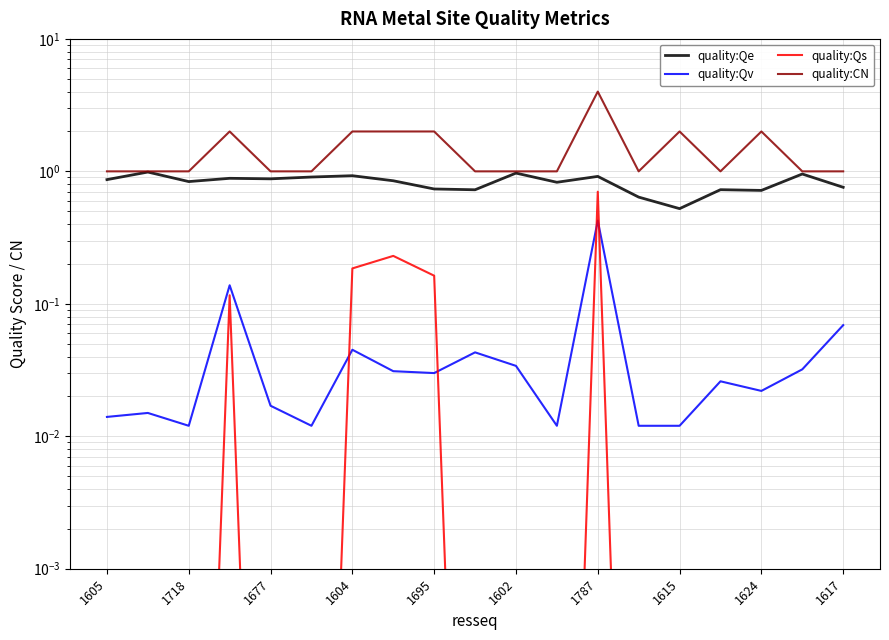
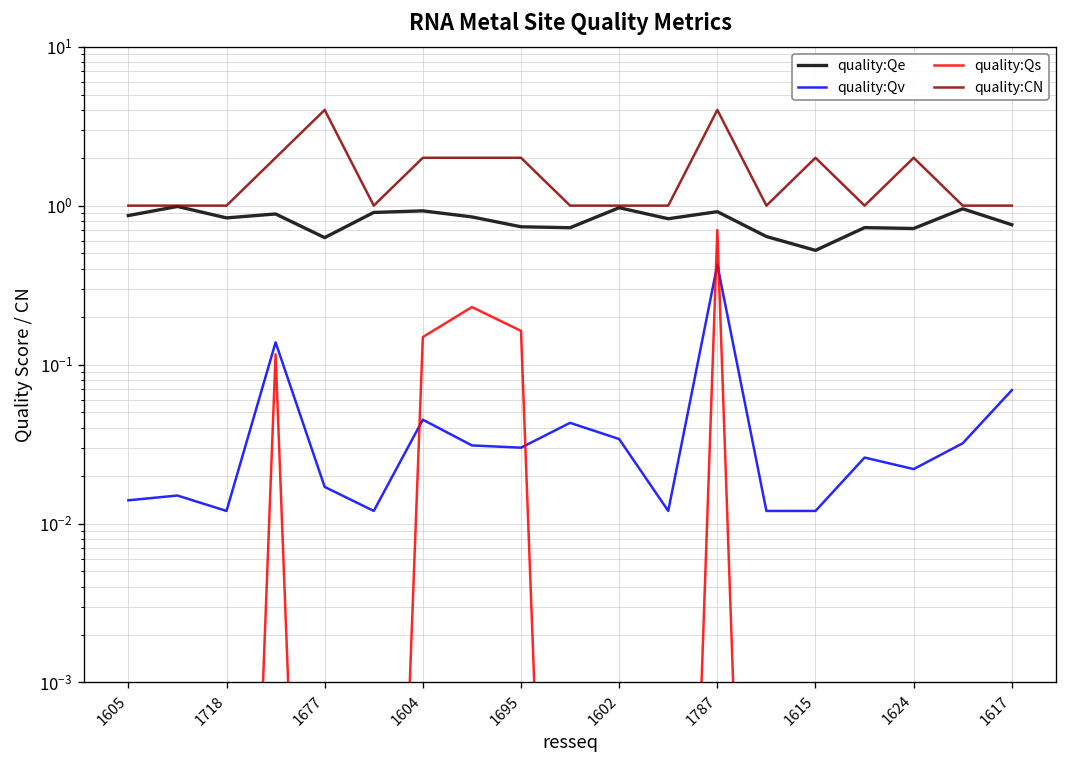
quality:Qe, 1677: 0.9 -> 0.6
quality:CN, 1677: 1 -> 4
quality:Qs, 1604: 0.19 -> 0.15
